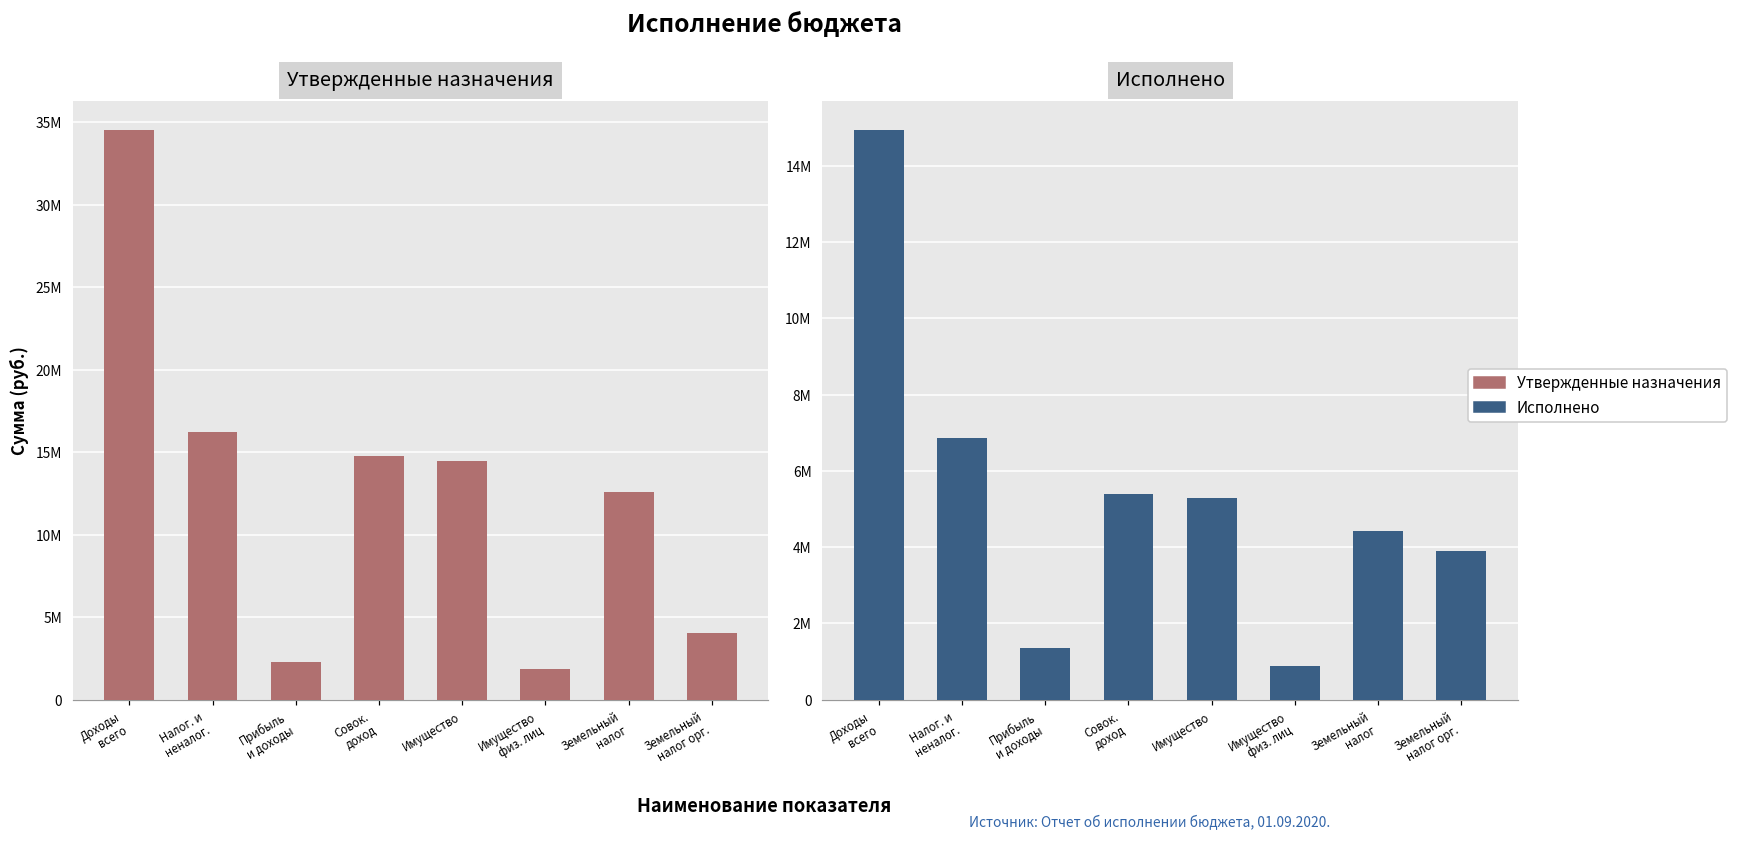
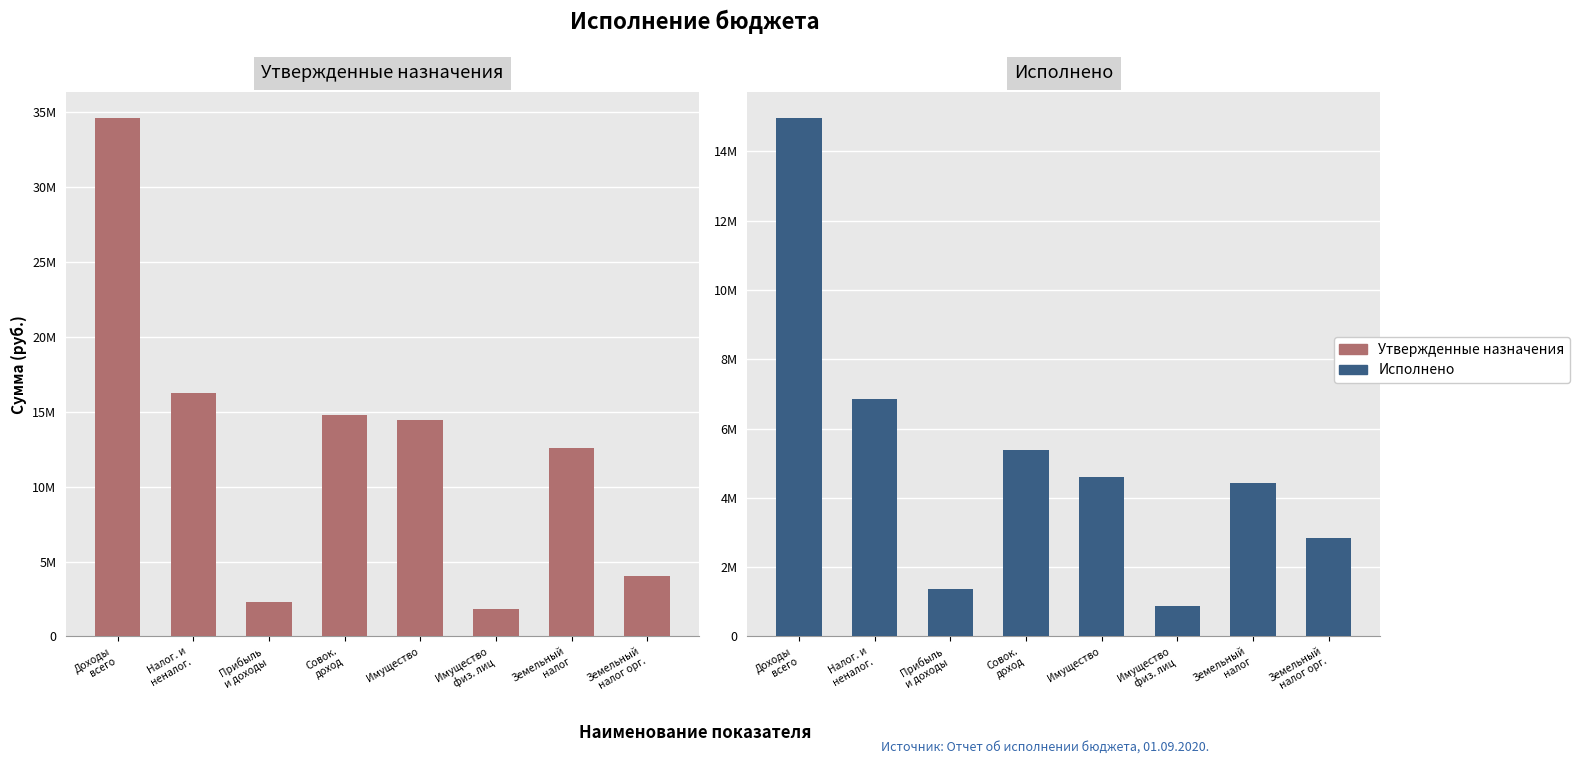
Исполнено, Имущество: 5300000 -> 4600000
Исполнено, Земельный налог орг.: 3900000 -> 2900000
